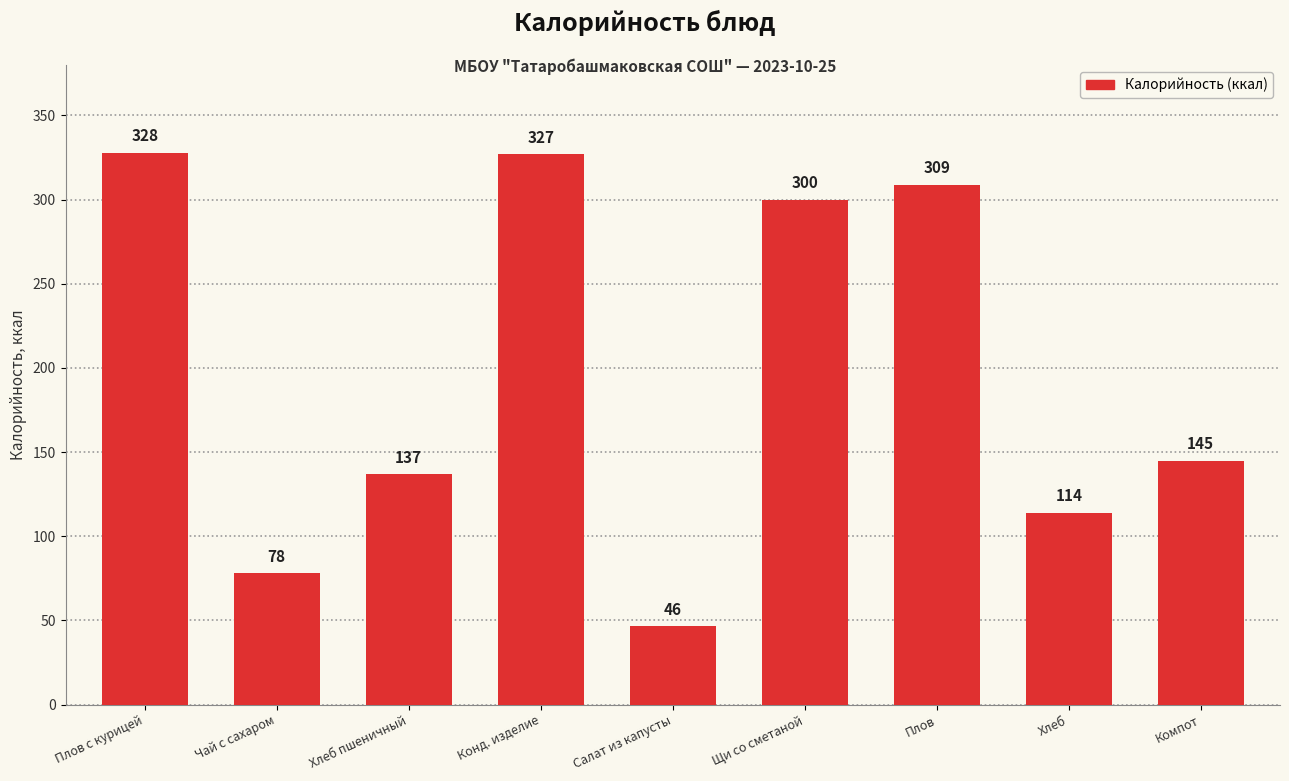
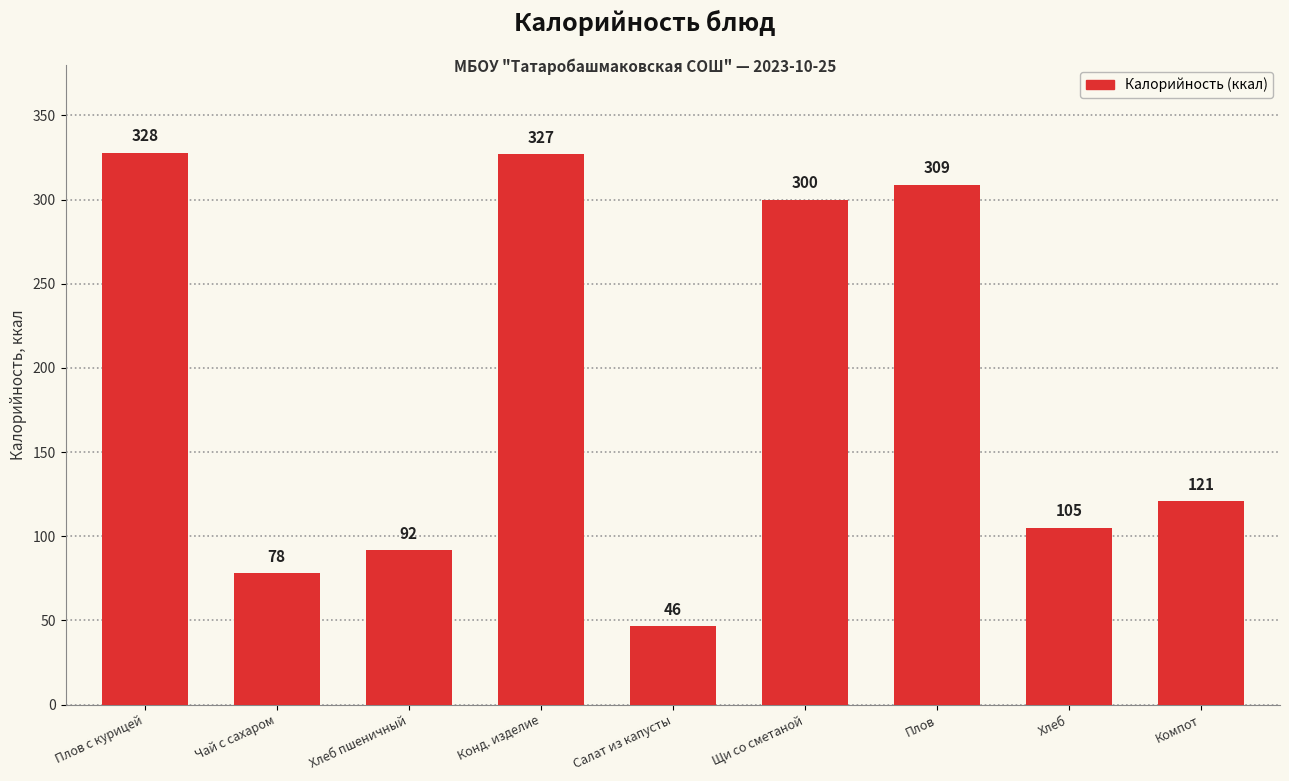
Хлеб пшеничный: 137 -> 92
Хлеб: 114 -> 105
Компот: 145 -> 121
